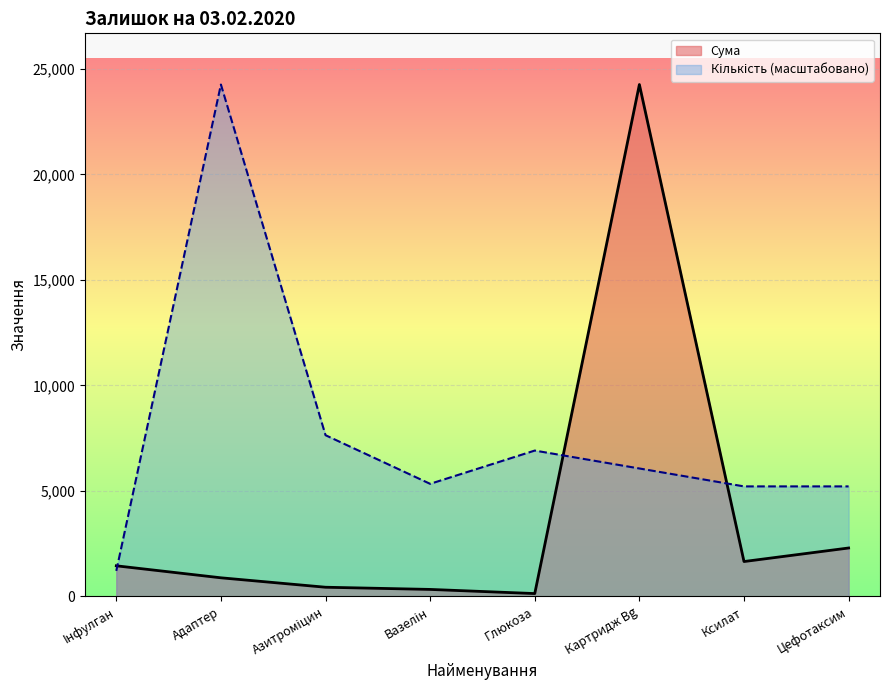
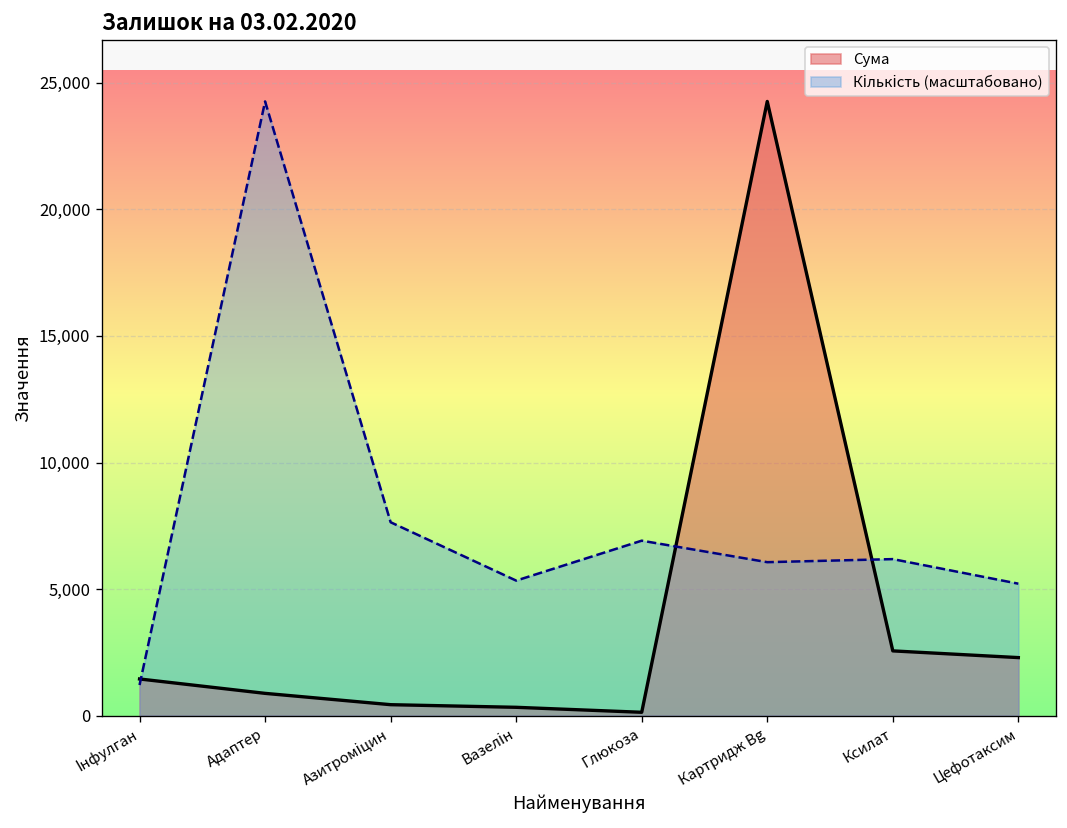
Сума, Ксилат: 1,700 -> 2,600
Кількість (масштабовано), Ксилат: 5,200 -> 6,200
